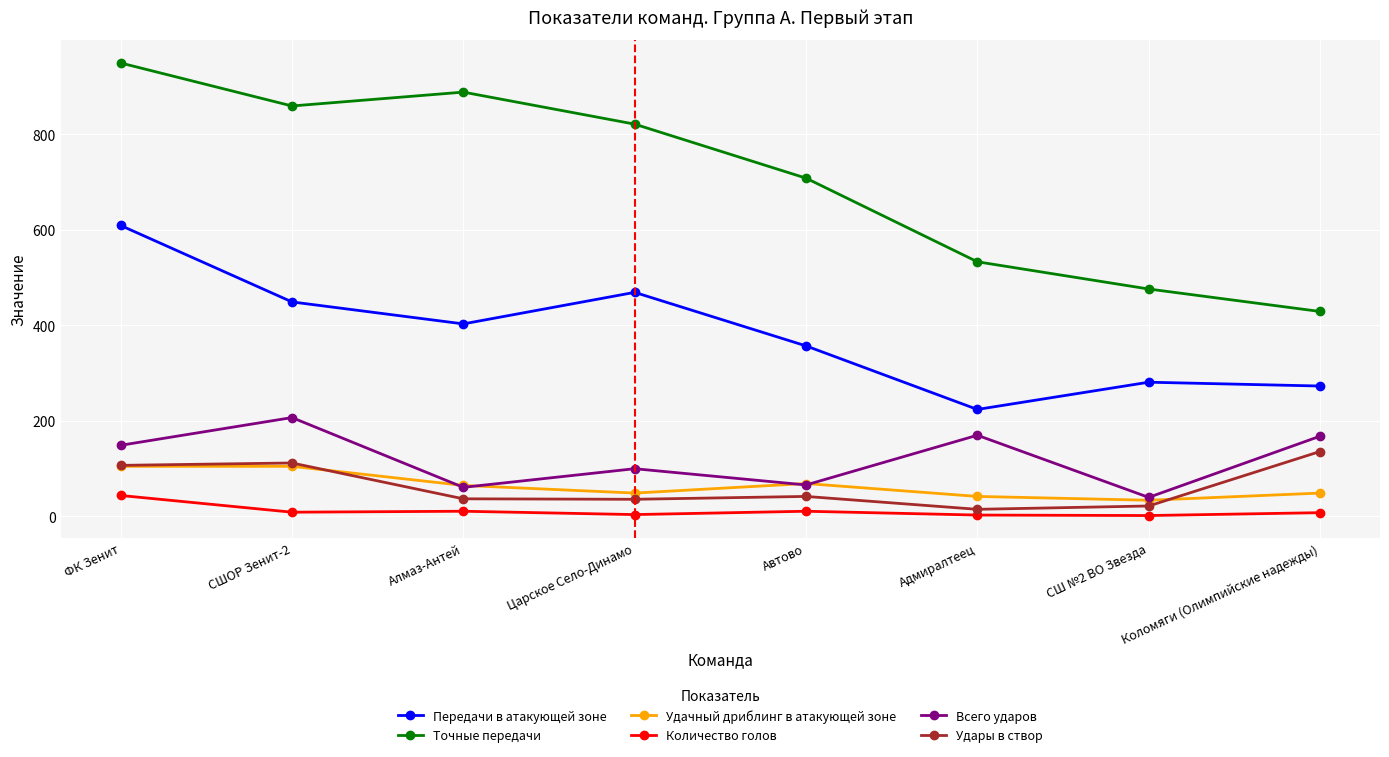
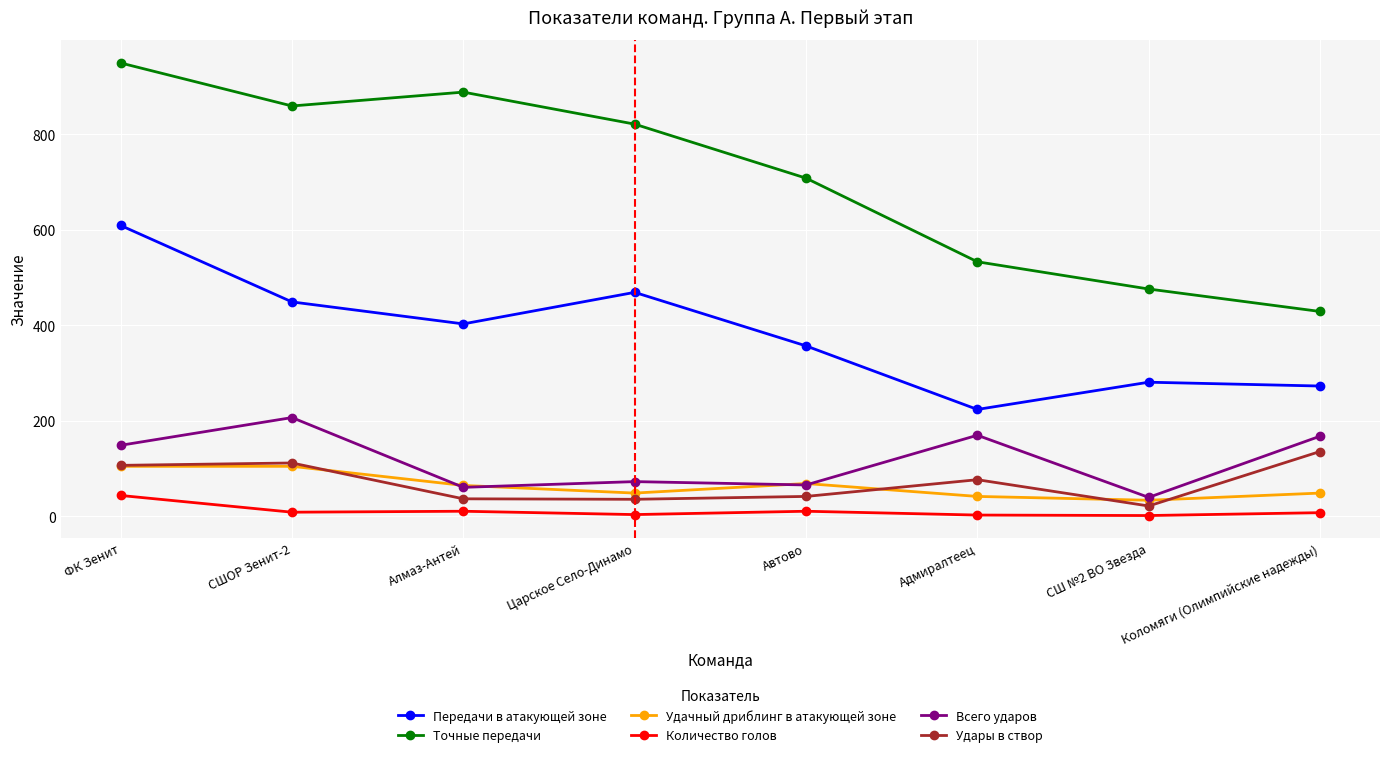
Всего ударов, Царское Село-Динамо: 100 -> 70
Удары в створ, Адмиралтеец: 20 -> 80
